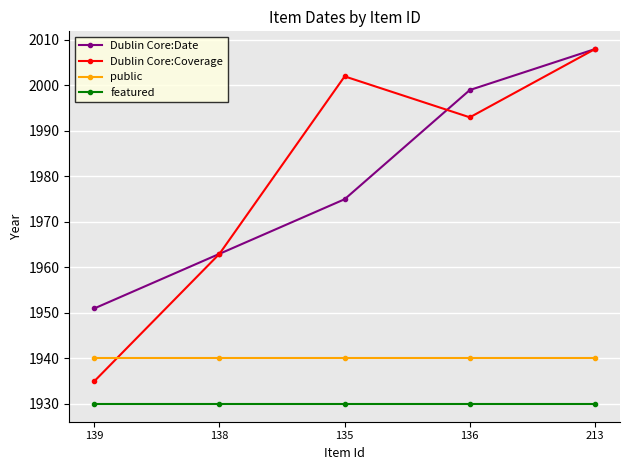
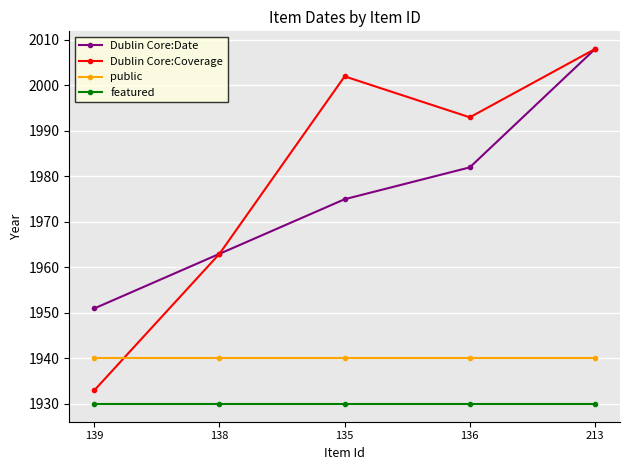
Dublin Core:Coverage, 139: 1935 -> 1933
Dublin Core:Date, 136: 1999 -> 1982
